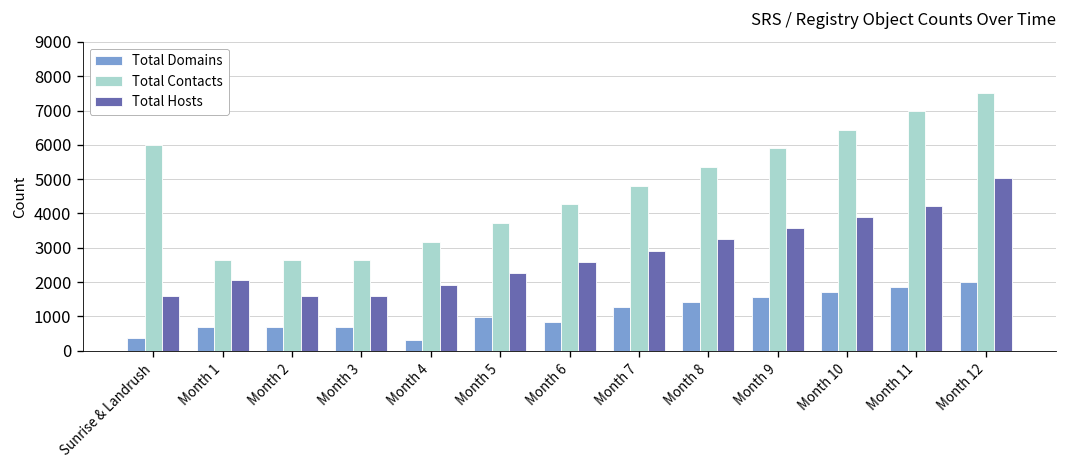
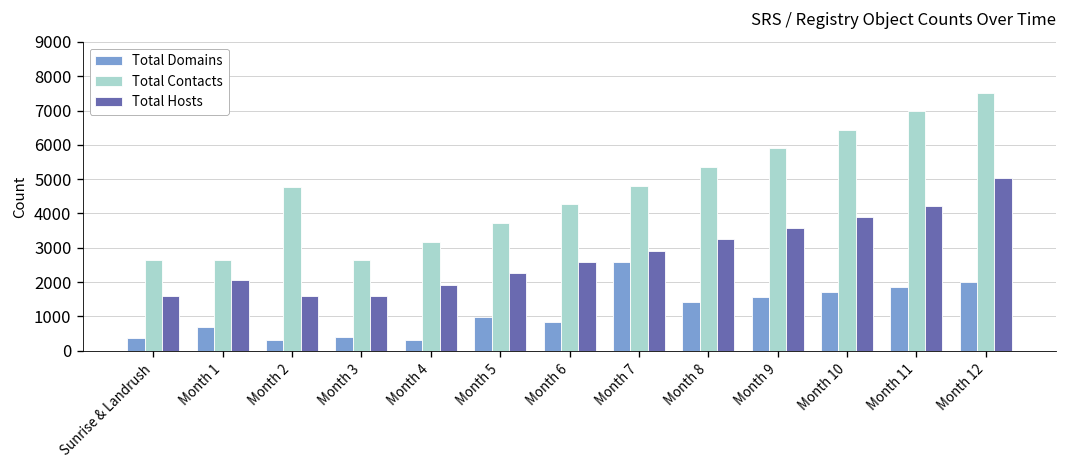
Total Contacts, Sunrise & Landrush: 6000 -> 2600
Total Domains, Month 2: 700 -> 300
Total Contacts, Month 2: 2600 -> 4800
Total Domains, Month 3: 700 -> 400
Total Domains, Month 7: 1300 -> 2600
